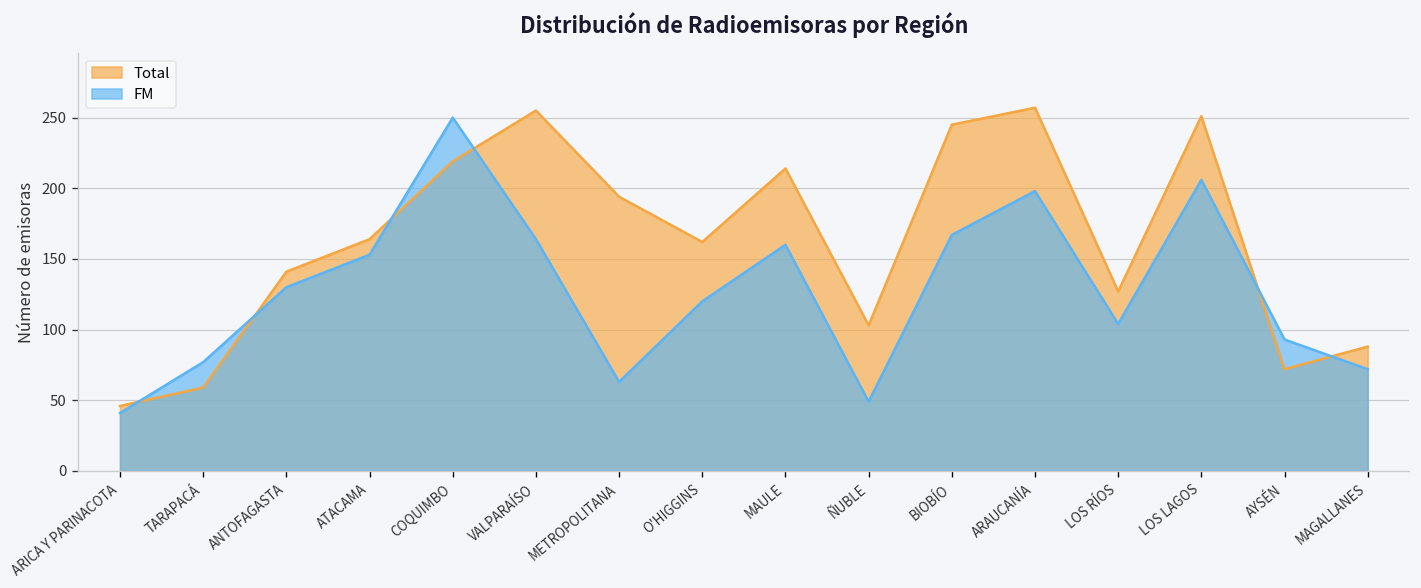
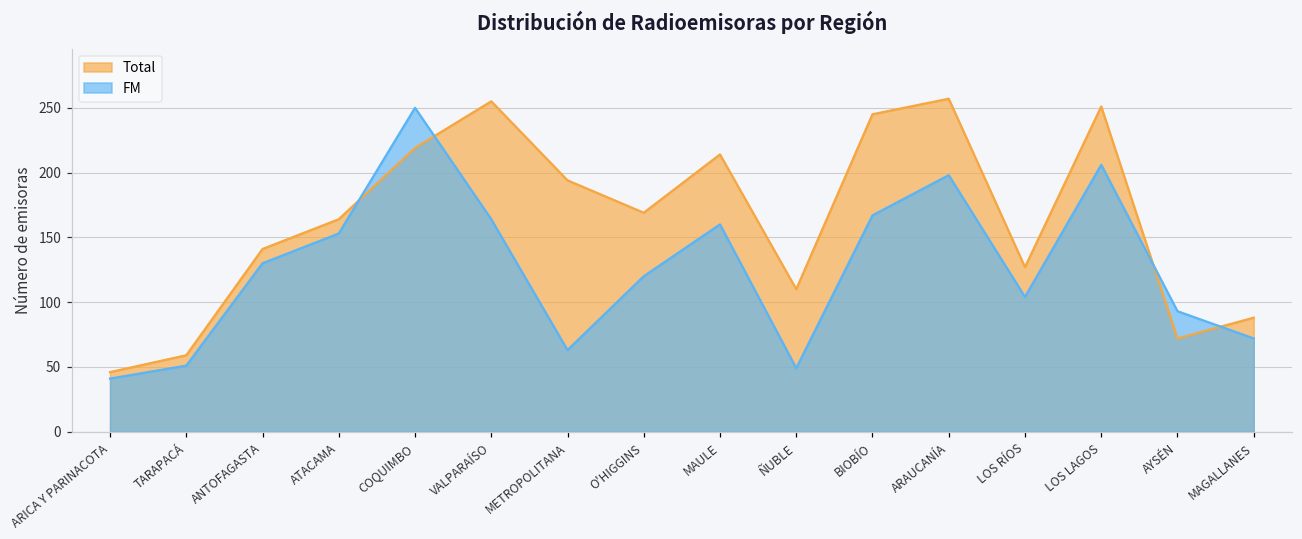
FM, TARAPACÁ: 77 -> 51
Total, O'HIGGINS: 162 -> 169
Total, ÑUBLE: 103 -> 110
